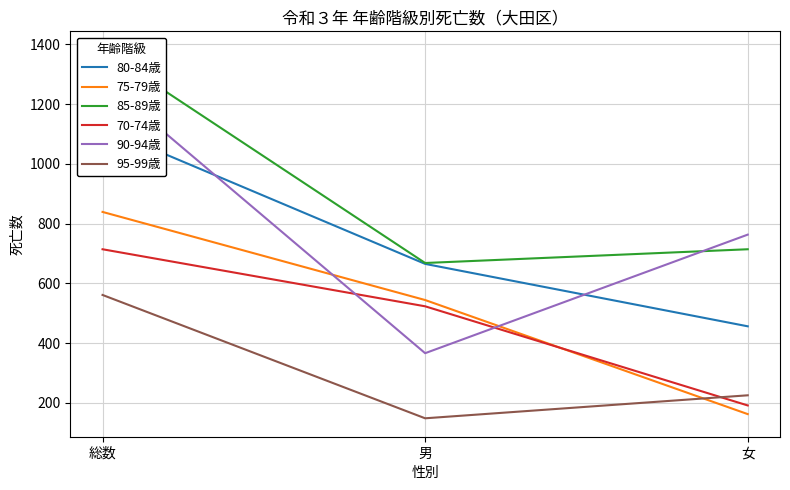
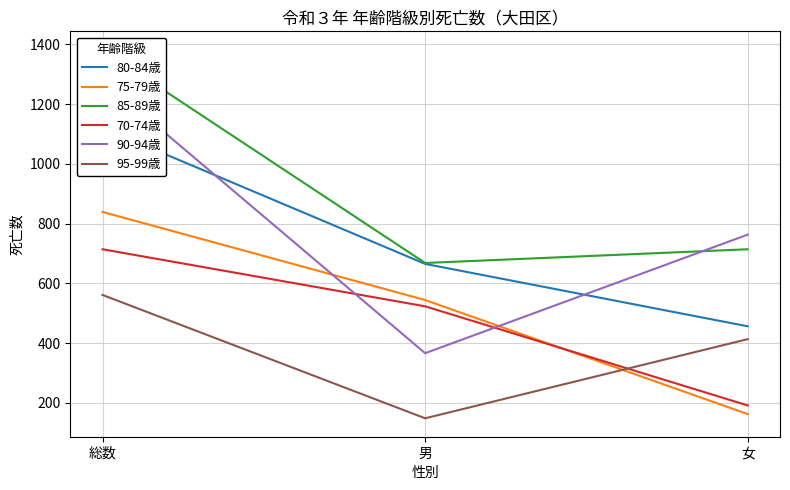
95-99歳, 女: 230 -> 410
